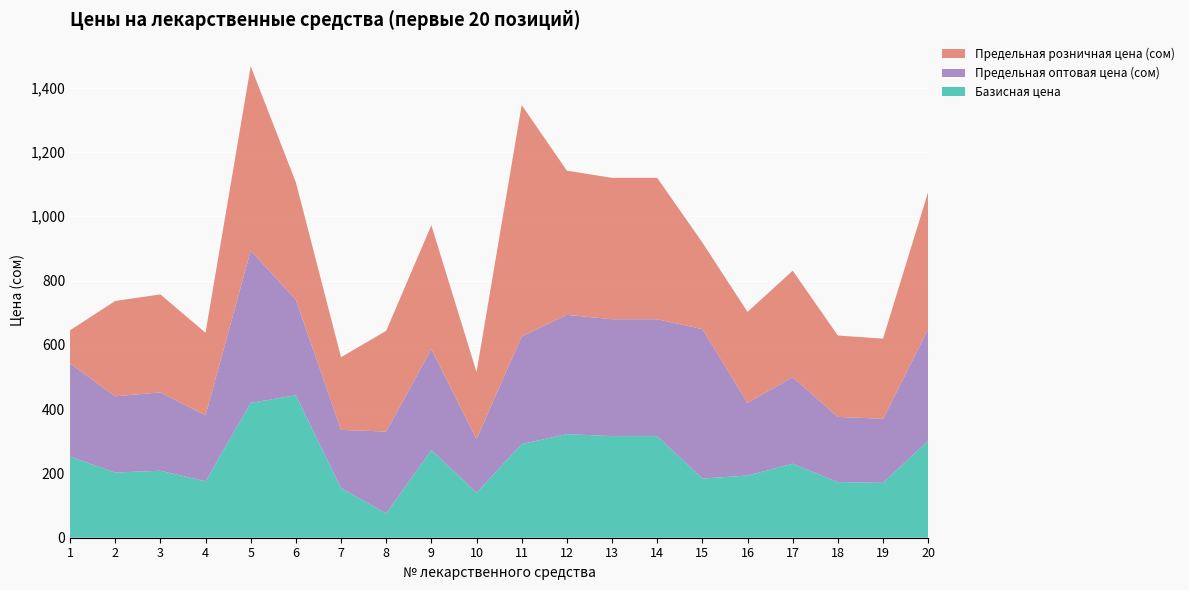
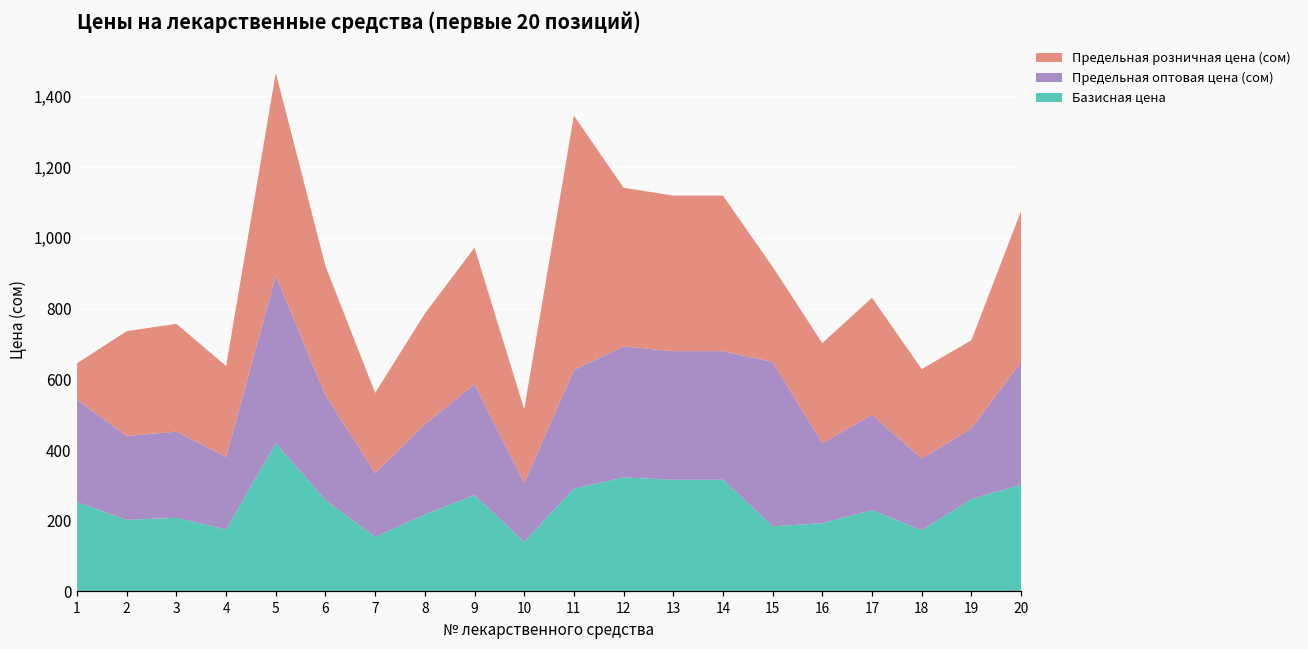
Базисная цена, 6: 440 -> 260
Базисная цена, 8: 80 -> 220
Базисная цена, 19: 170 -> 260
